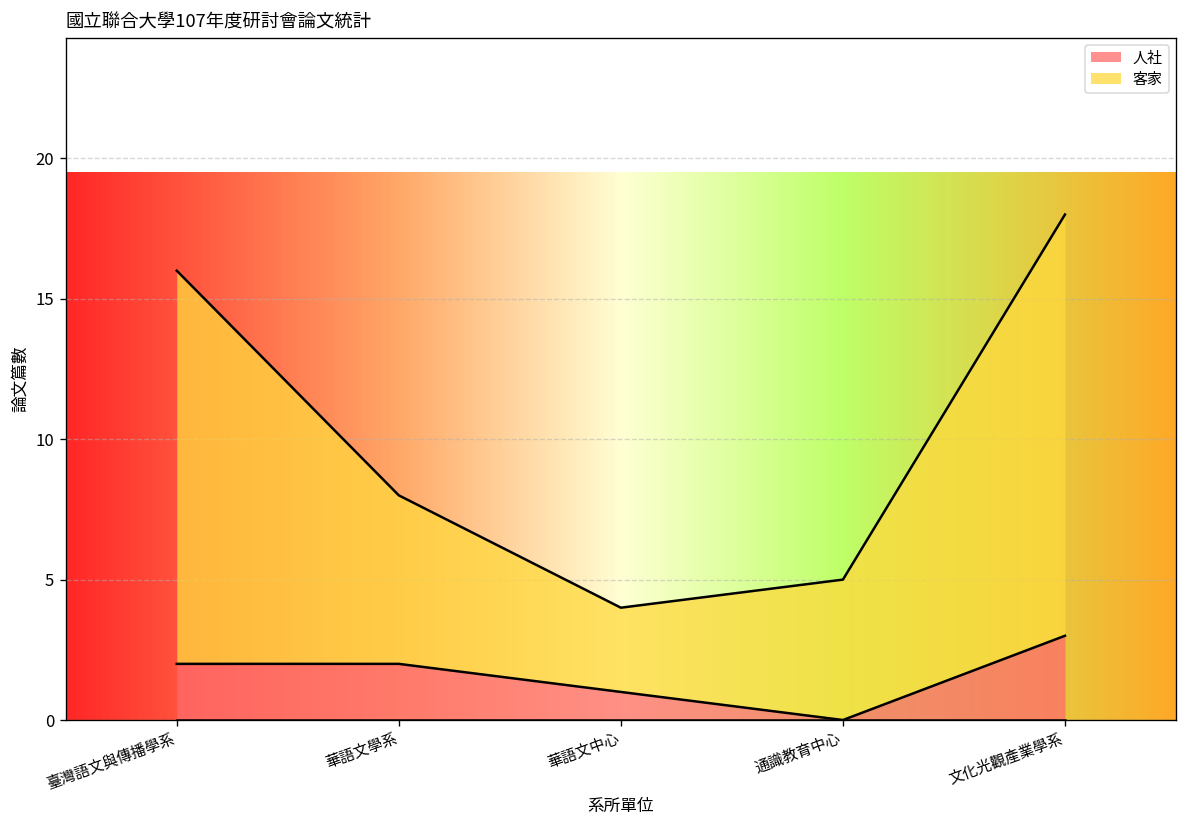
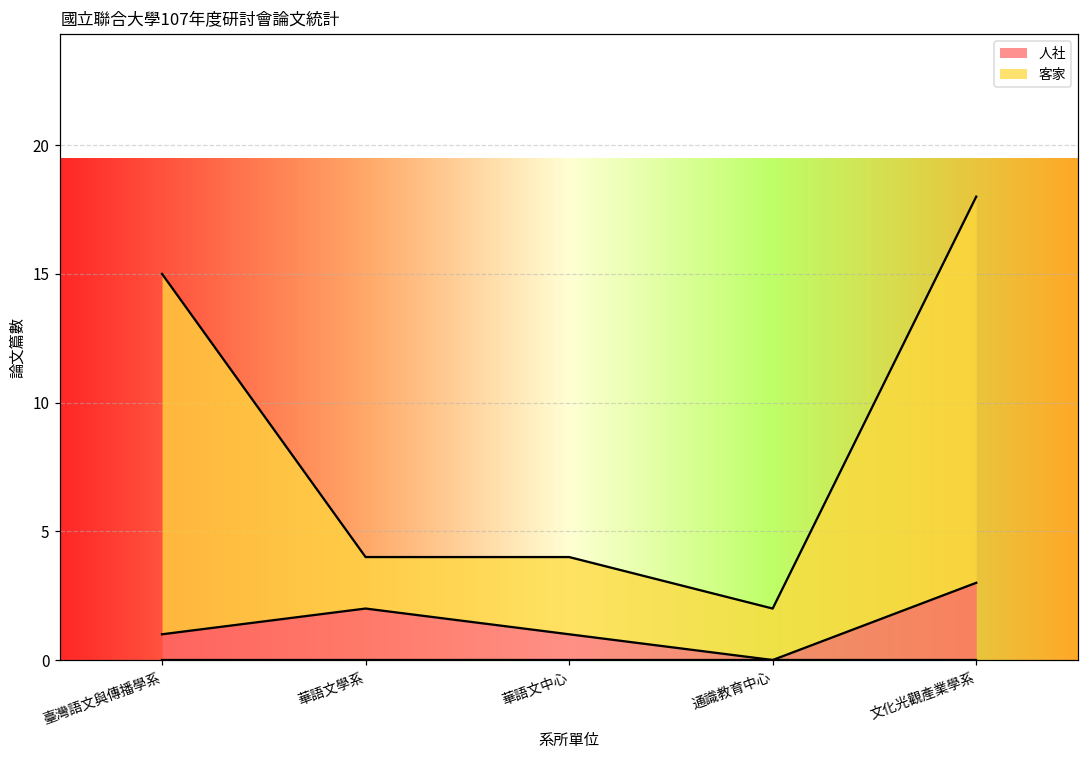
人社, 臺灣語文與傳播學系: 2 -> 1
客家, 華語文學系: 6 -> 2
客家, 通識教育中心: 5 -> 2
